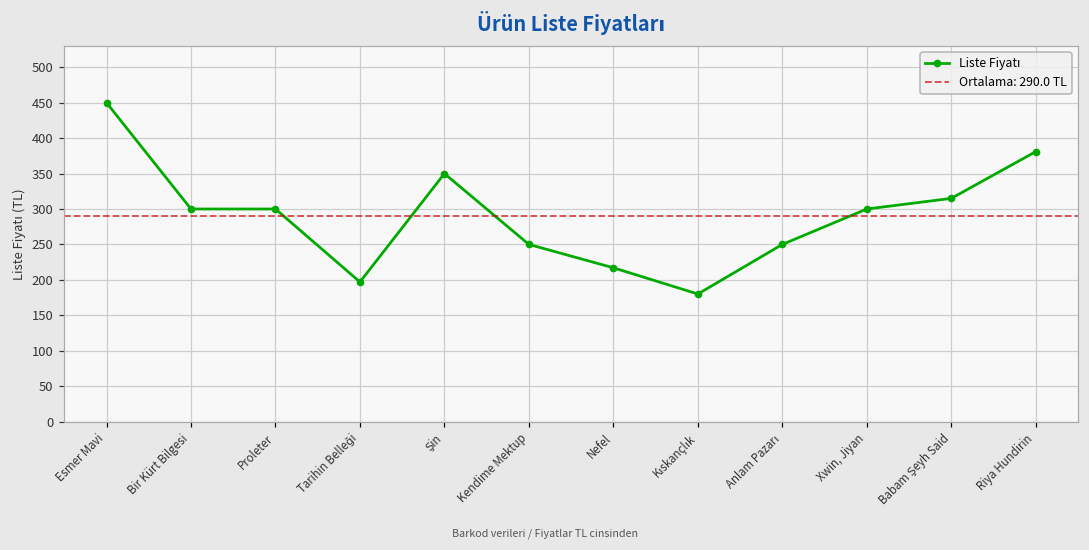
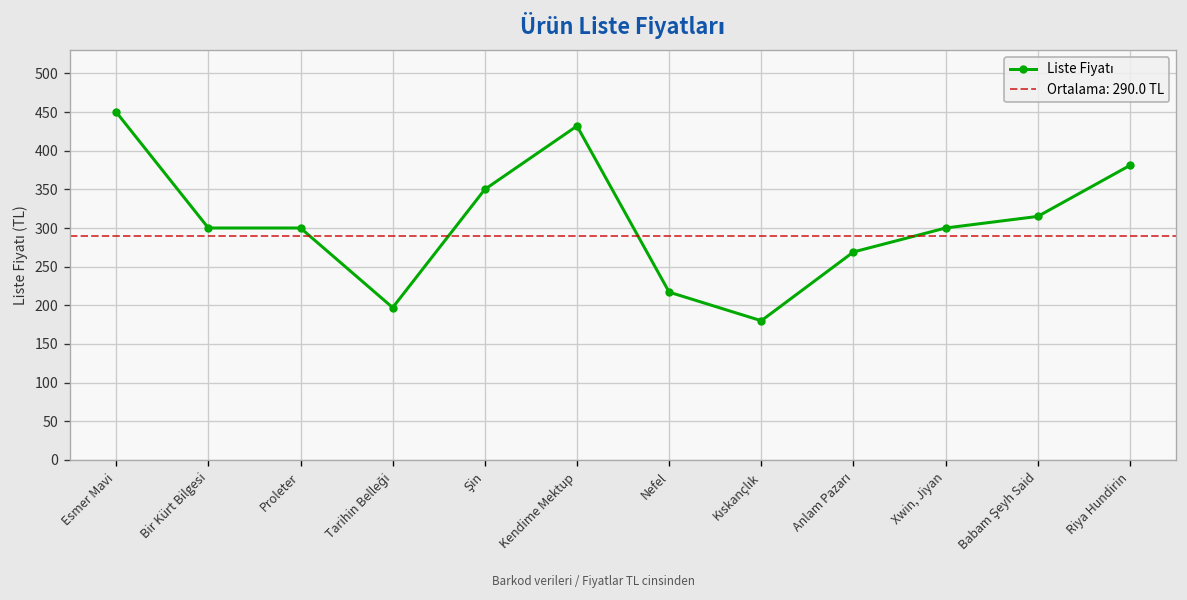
Kendime Mektup: 250 -> 430
Anlam Pazarı: 250 -> 270
